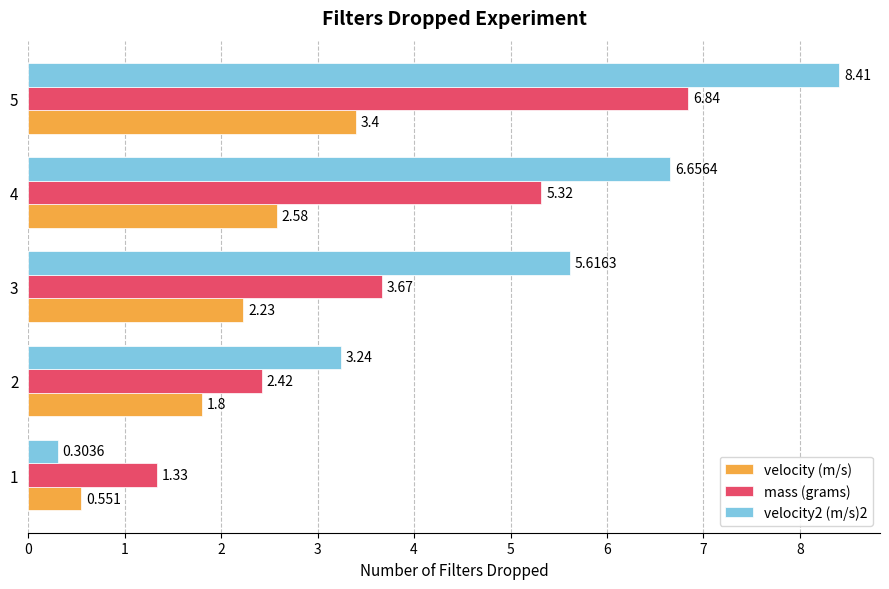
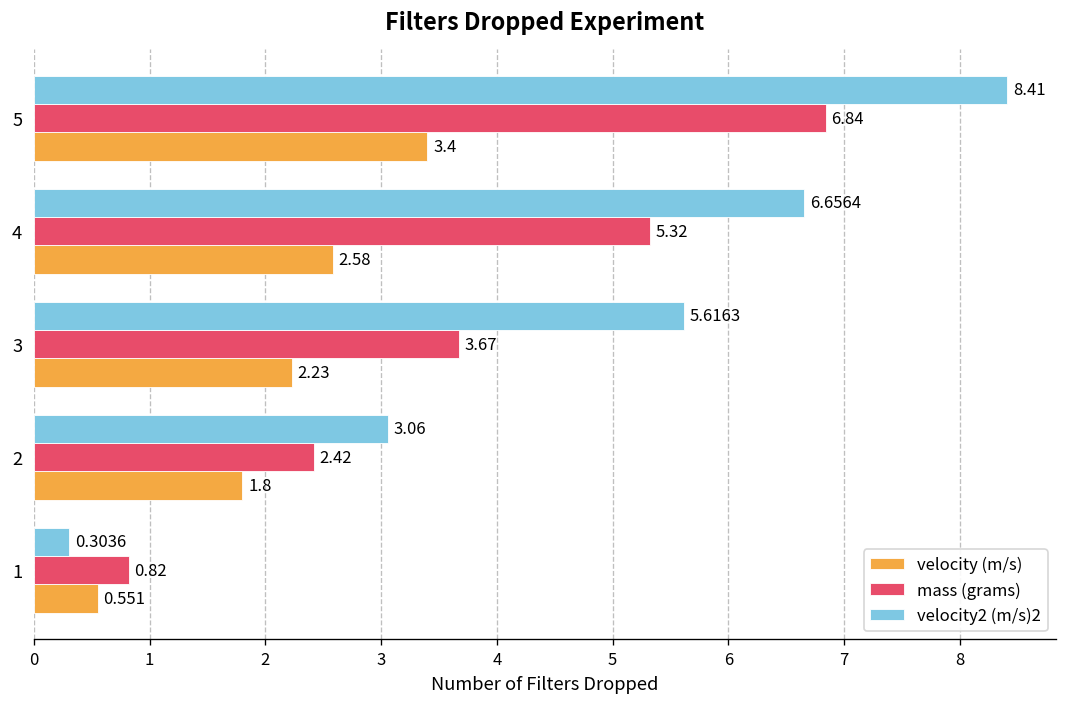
velocity2 (m/s)2, 2: 3.24 -> 3.06
mass (grams), 1: 1.33 -> 0.82
